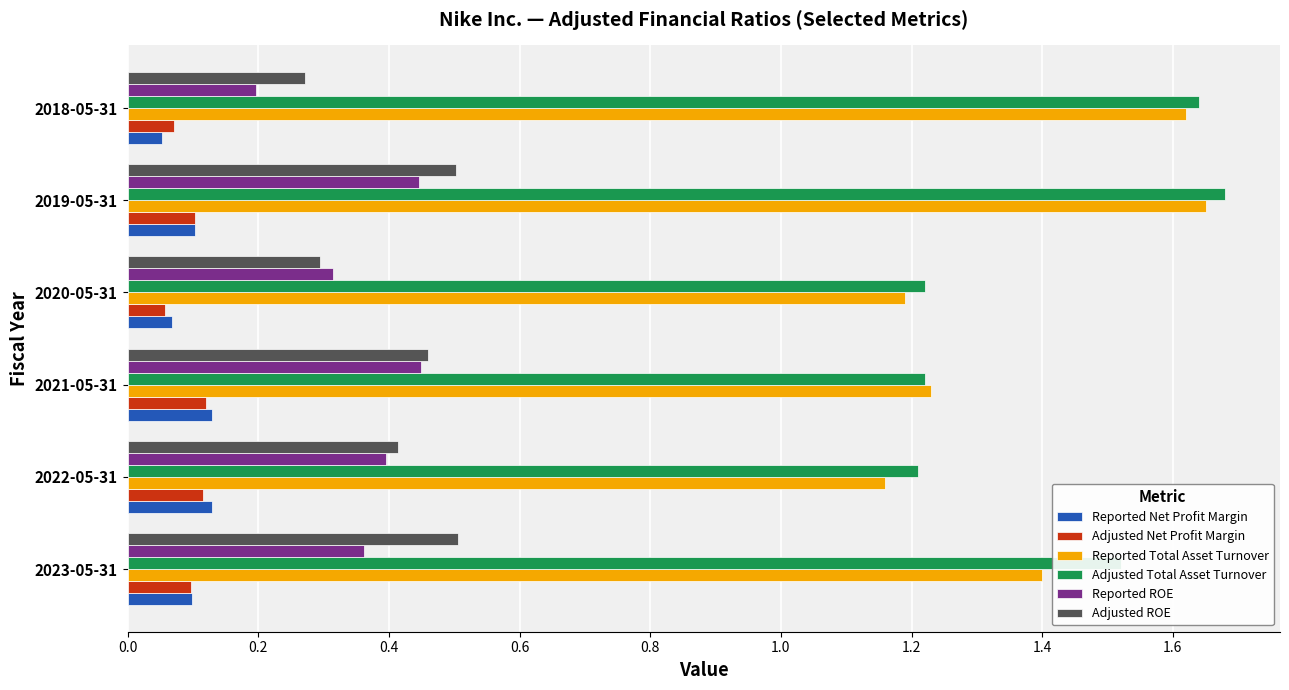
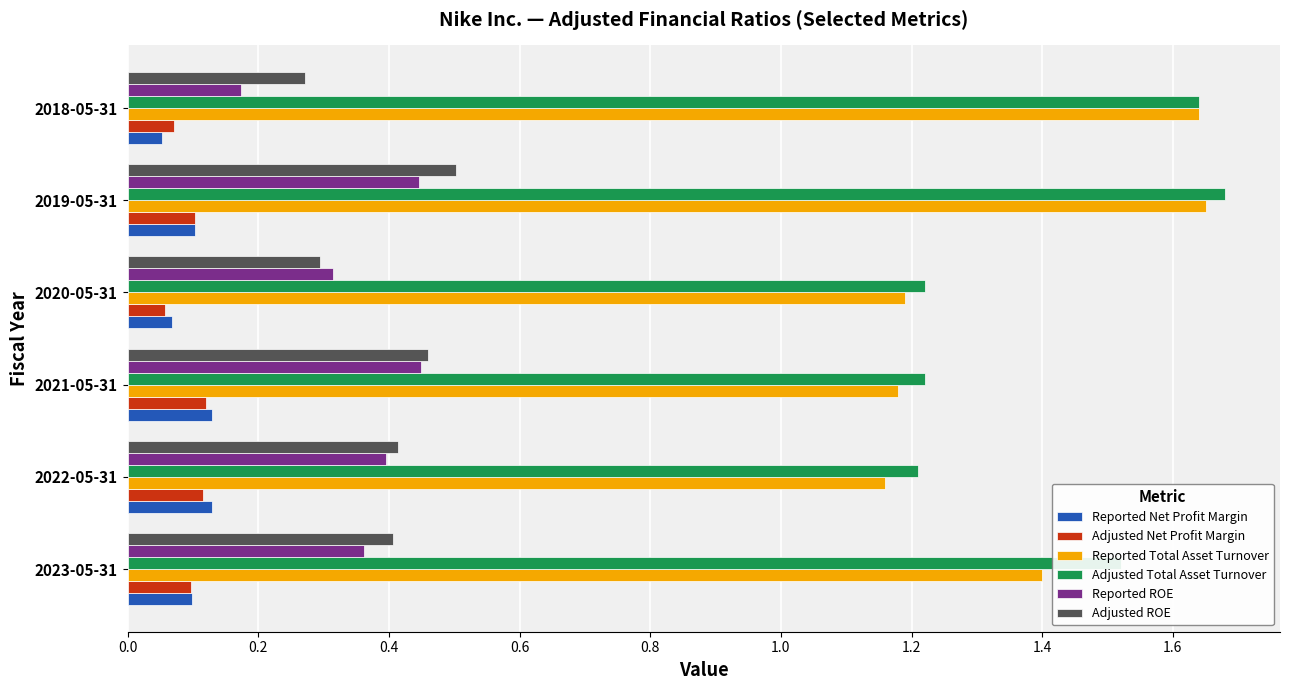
Reported ROE, 2018-05-31: 0.20 -> 0.17
Reported Total Asset Turnover, 2018-05-31: 1.62 -> 1.64
Reported Total Asset Turnover, 2021-05-31: 1.23 -> 1.18
Adjusted ROE, 2023-05-31: 0.51 -> 0.41
